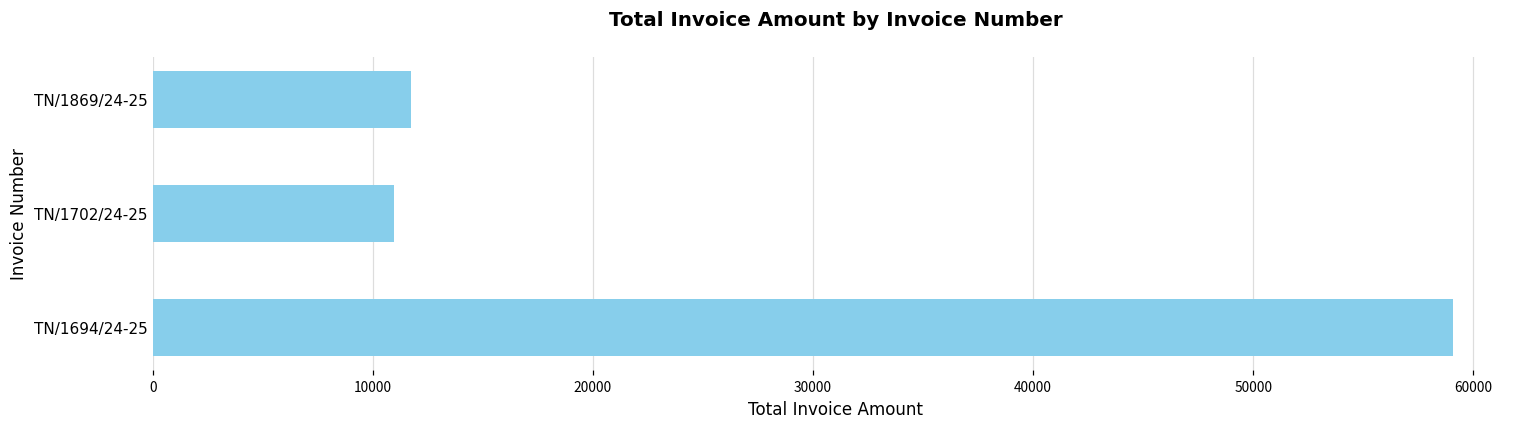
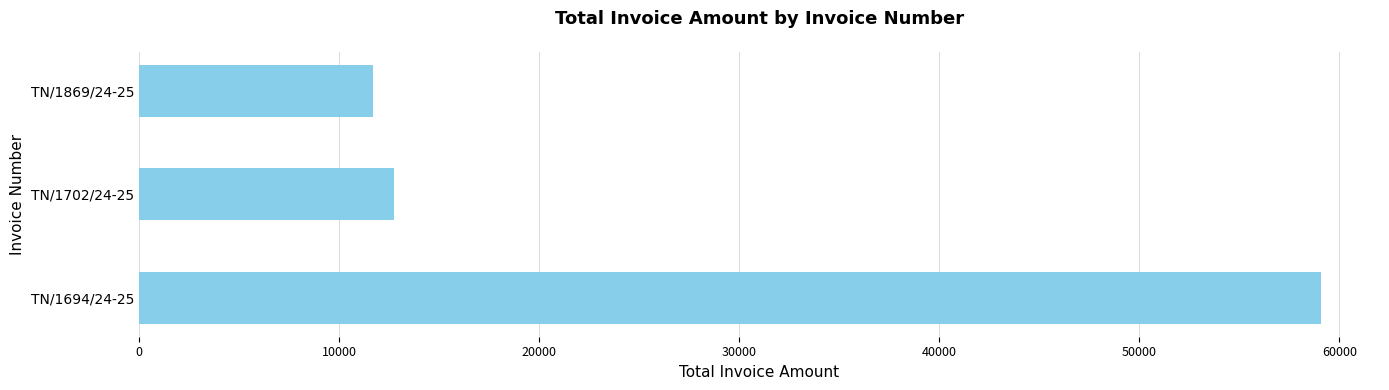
TN/1702/24-25: 11000 -> 12800
